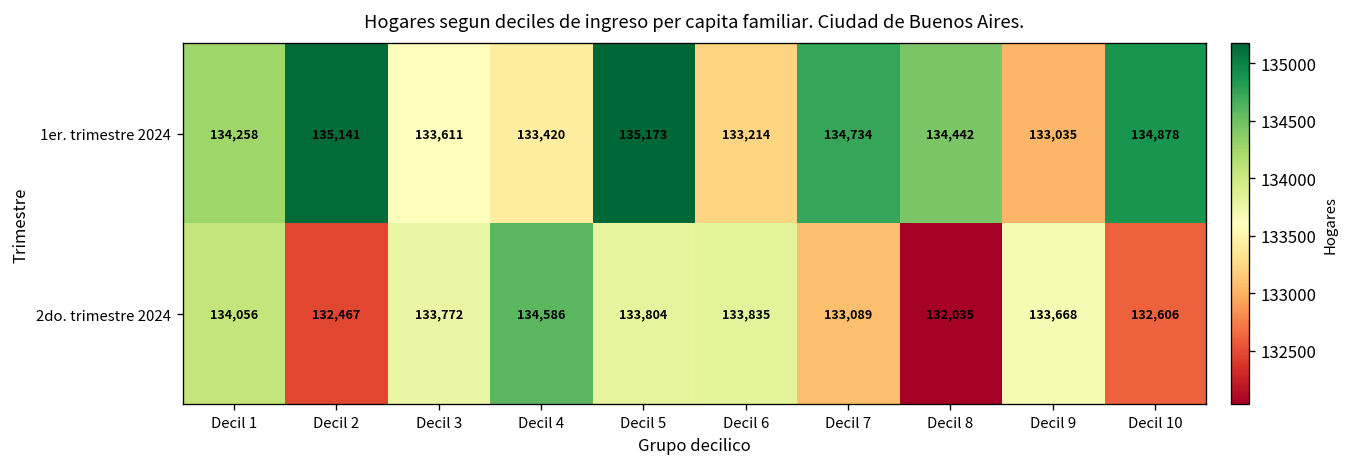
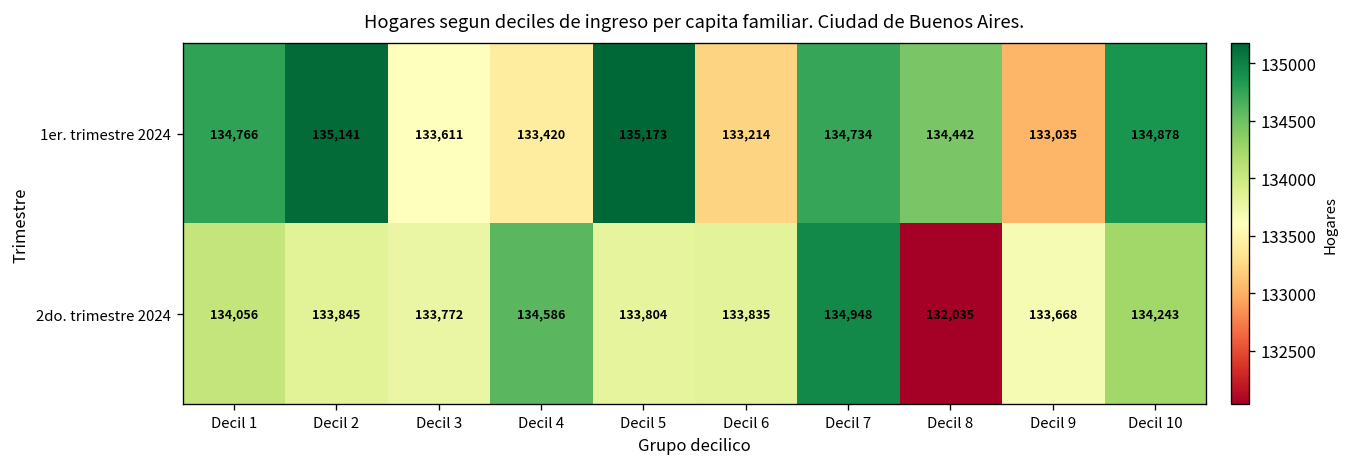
1er. trimestre 2024, Decil 1: 134,258 -> 134,766
2do. trimestre 2024, Decil 2: 132,467 -> 133,845
2do. trimestre 2024, Decil 7: 133,089 -> 134,948
2do. trimestre 2024, Decil 10: 132,606 -> 134,243
